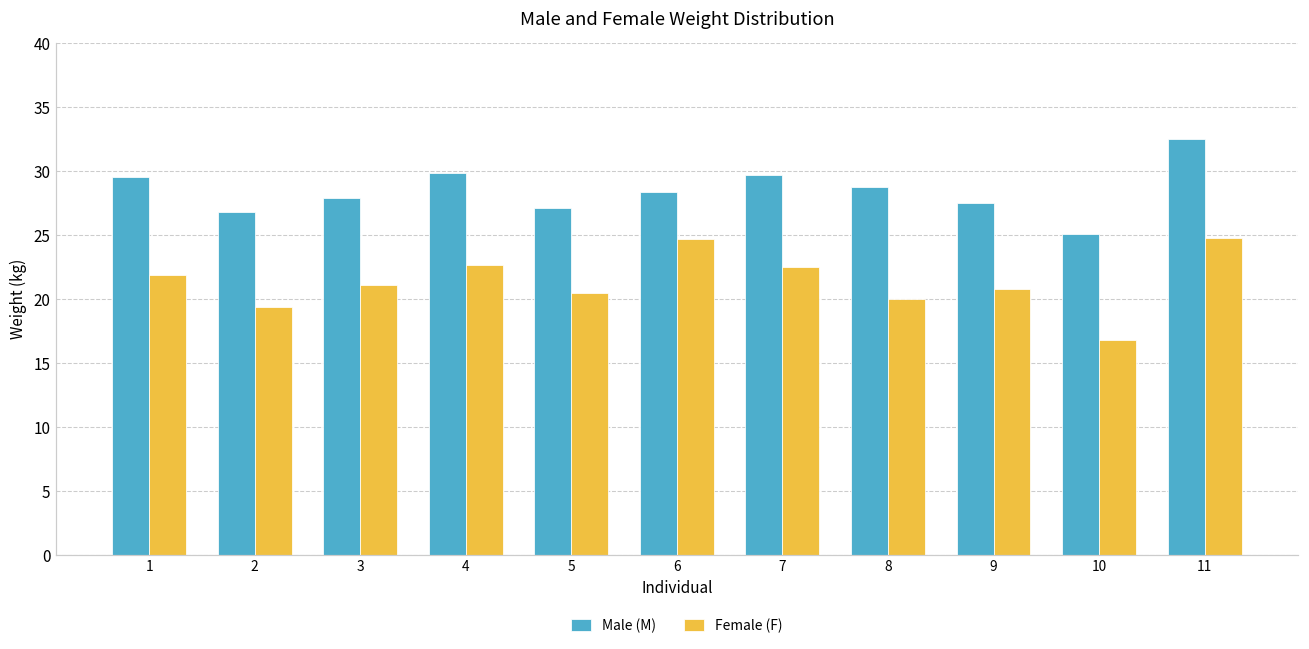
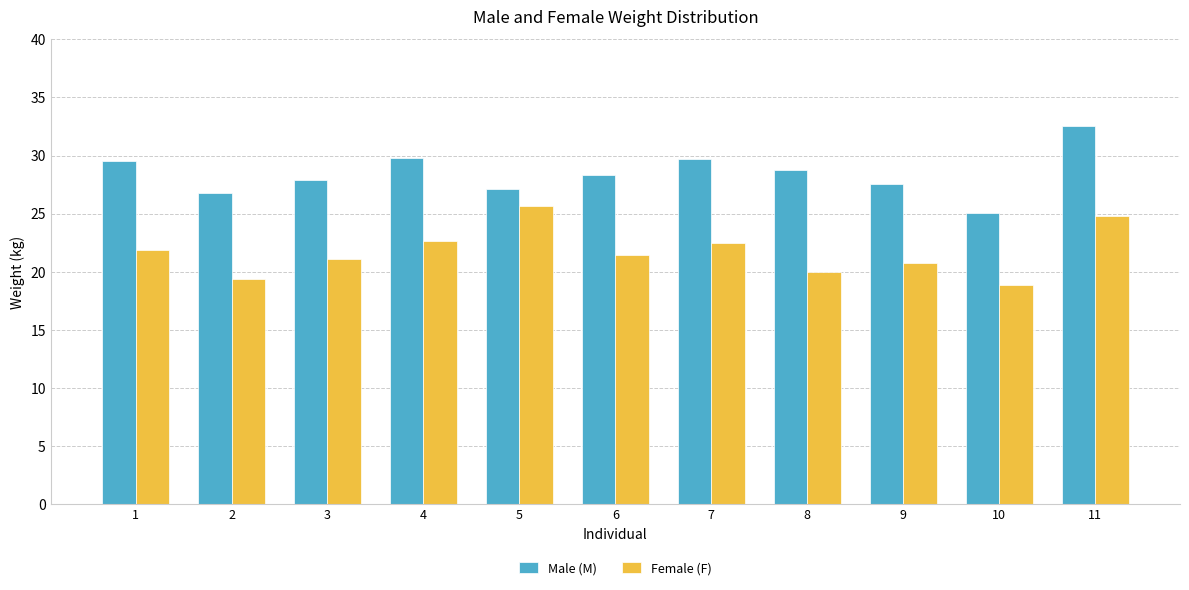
Female (F), 5: 20.5 -> 25.7
Female (F), 6: 24.7 -> 21.5
Female (F), 10: 16.8 -> 18.9
